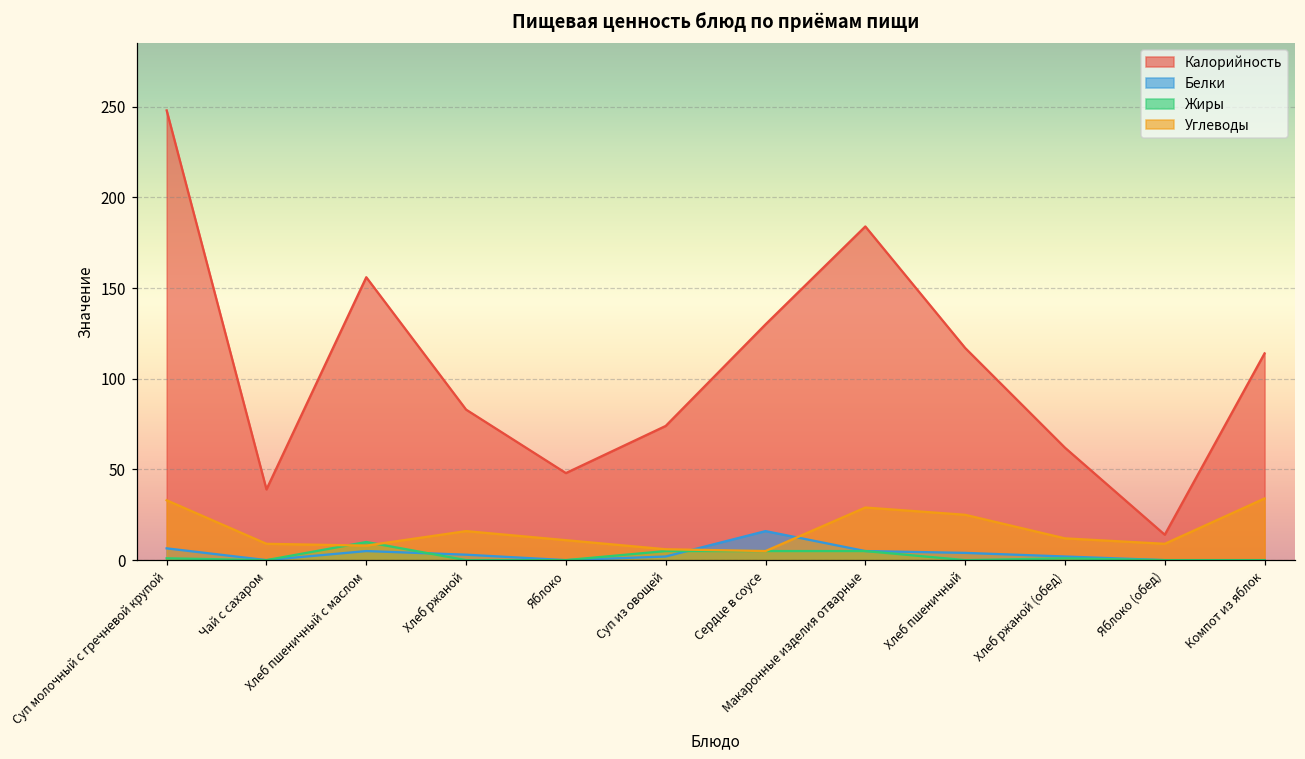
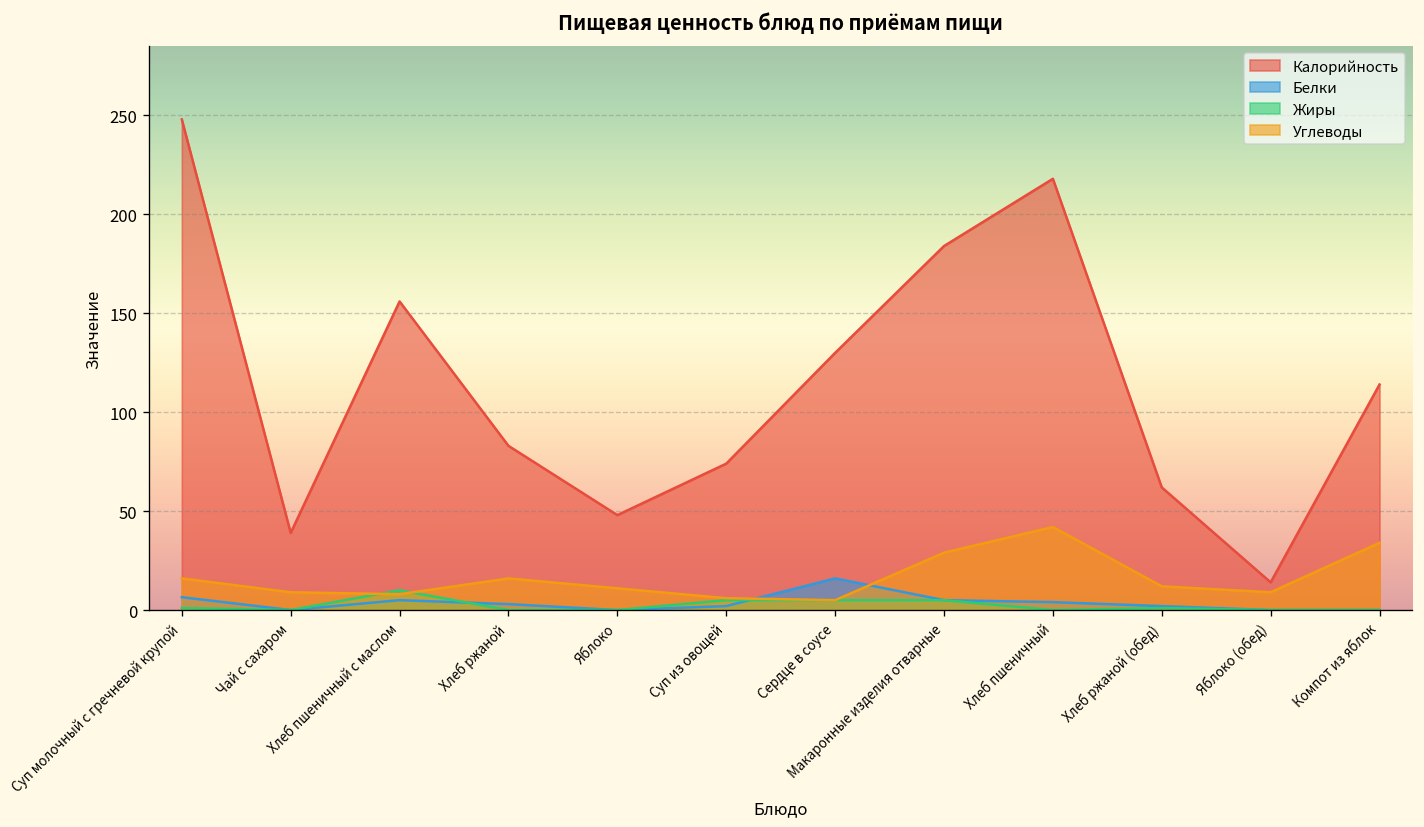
Углеводы, Суп молочный с гречневой крупой: 33 -> 16
Калорийность, Хлеб пшеничный: 117 -> 218
Углеводы, Хлеб пшеничный: 25 -> 42
